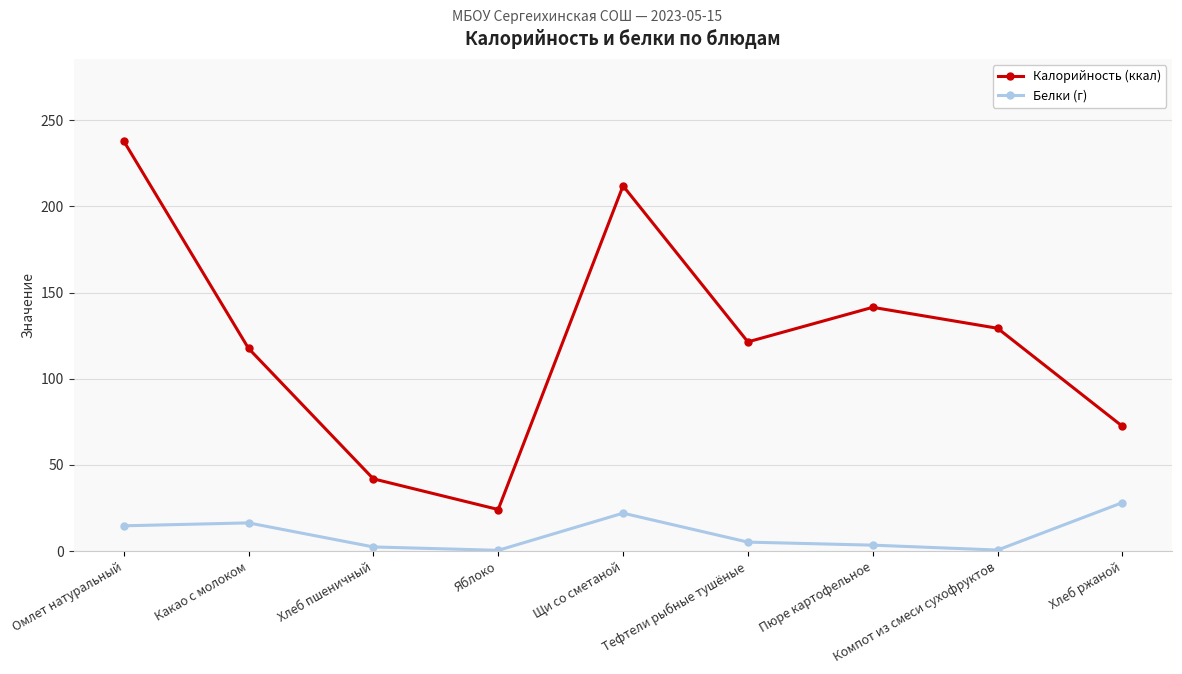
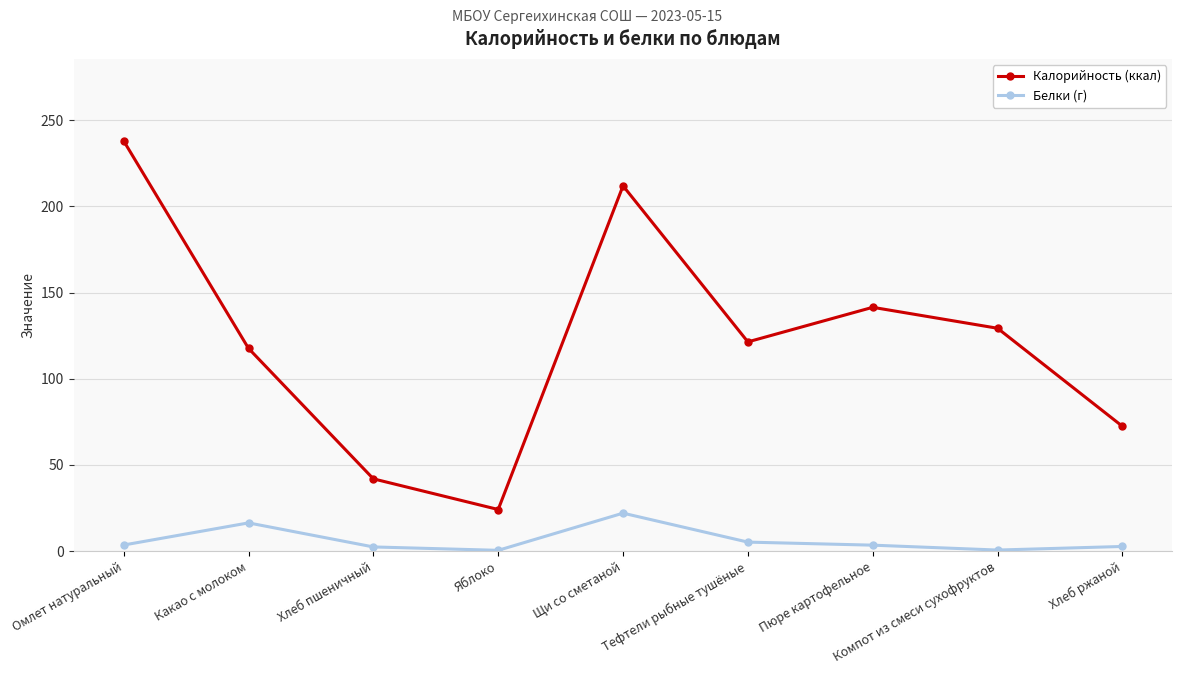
Белки (г), Омлет натуральный: 15 -> 3
Белки (г), Хлеб ржаной: 28 -> 3
